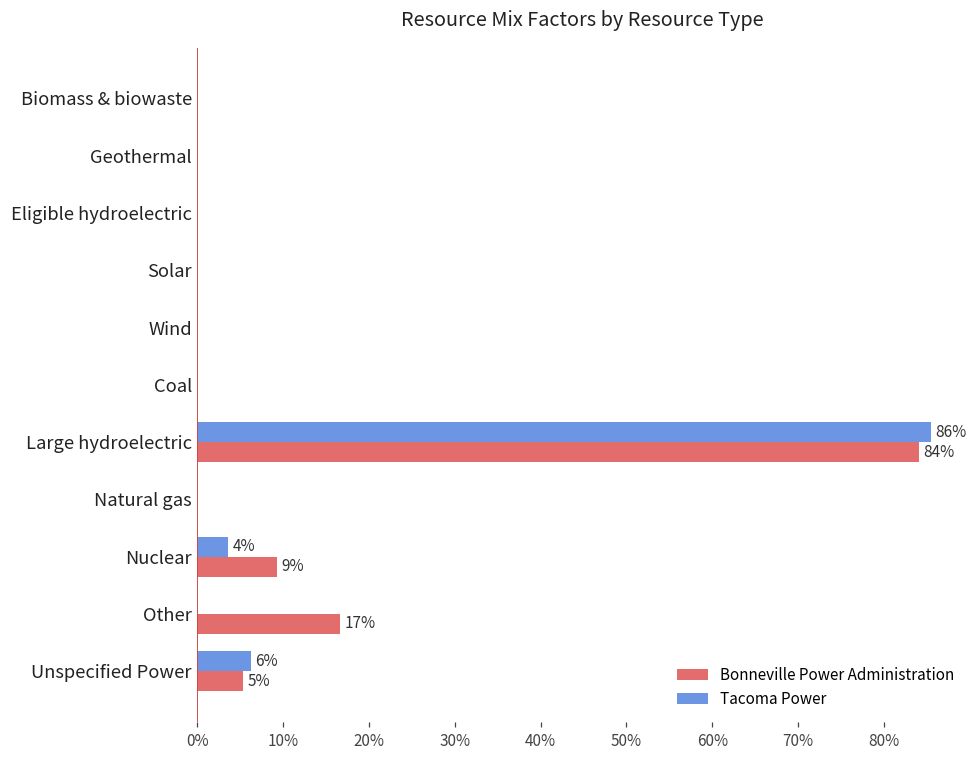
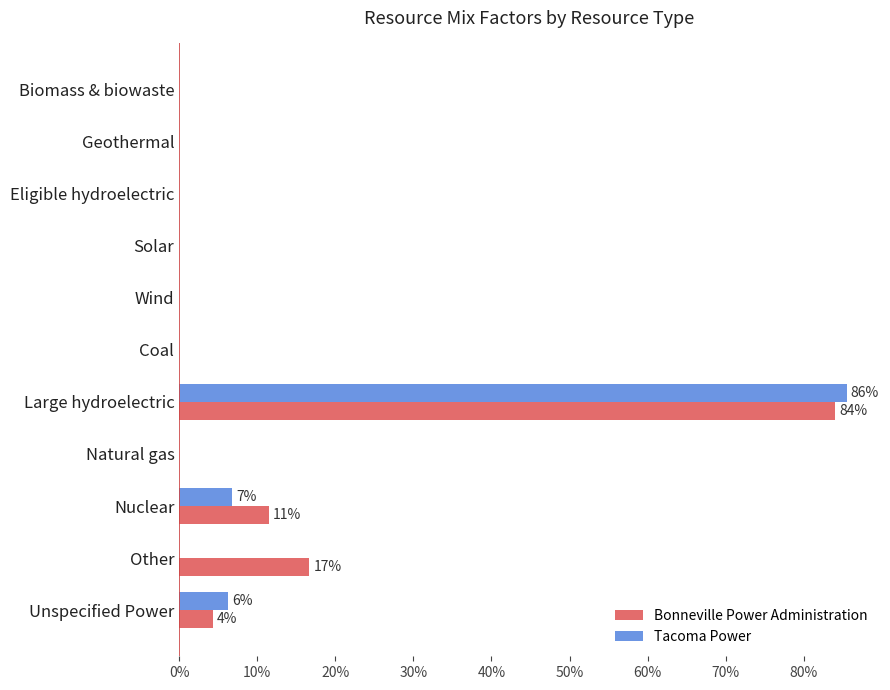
Tacoma Power, Nuclear: 4% -> 7%
Bonneville Power Administration, Nuclear: 9% -> 11%
Bonneville Power Administration, Unspecified Power: 5% -> 4%
